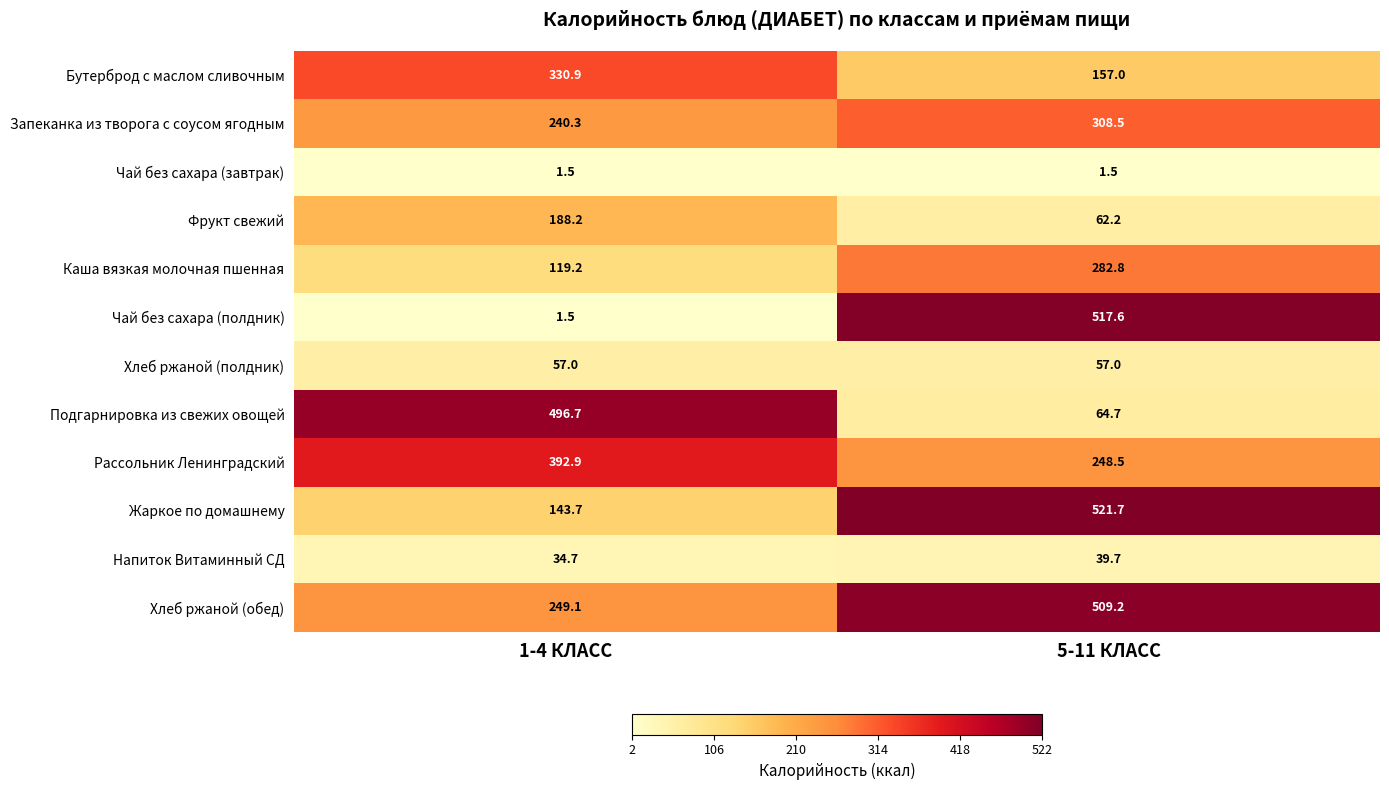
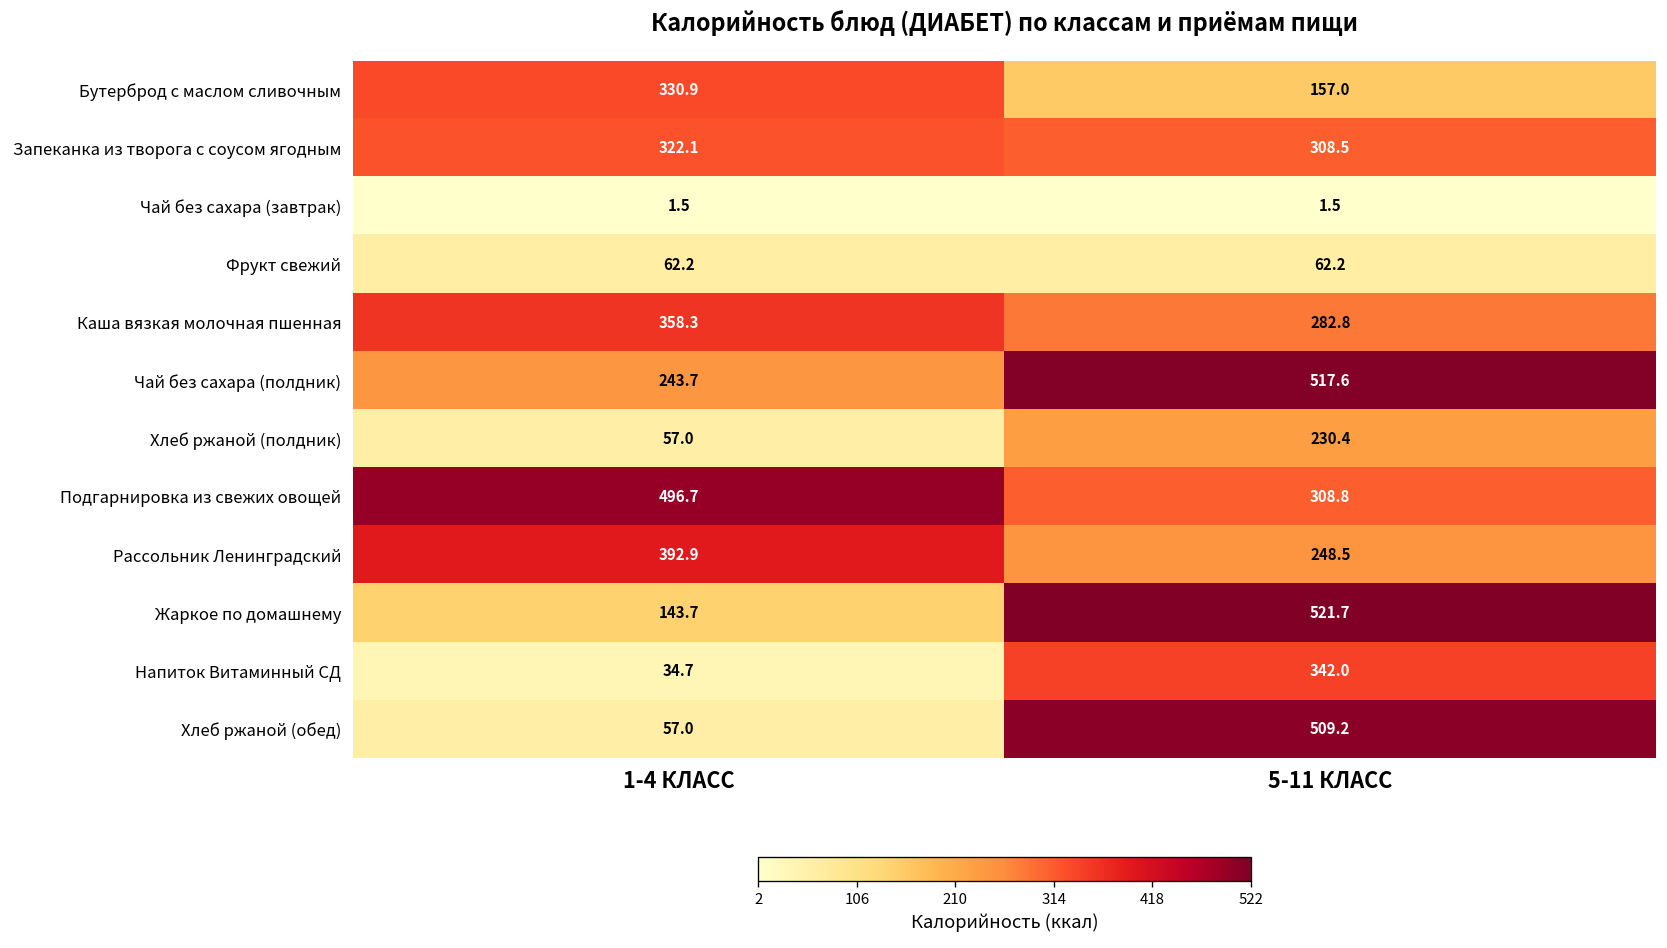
Запеканка из творога с соусом ягодным, 1-4 КЛАСС: 240.3 -> 322.1
Фрукт свежий, 1-4 КЛАСС: 188.2 -> 62.2
Каша вязкая молочная пшенная, 1-4 КЛАСС: 119.2 -> 358.3
Чай без сахара (полдник), 1-4 КЛАСС: 1.5 -> 243.7
Хлеб ржаной (полдник), 5-11 КЛАСС: 57.0 -> 230.4
Подгарнировка из свежих овощей, 5-11 КЛАСС: 64.7 -> 308.8
Напиток Витаминный СД, 5-11 КЛАСС: 39.7 -> 342.0
Хлеб ржаной (обед), 1-4 КЛАСС: 249.1 -> 57.0
